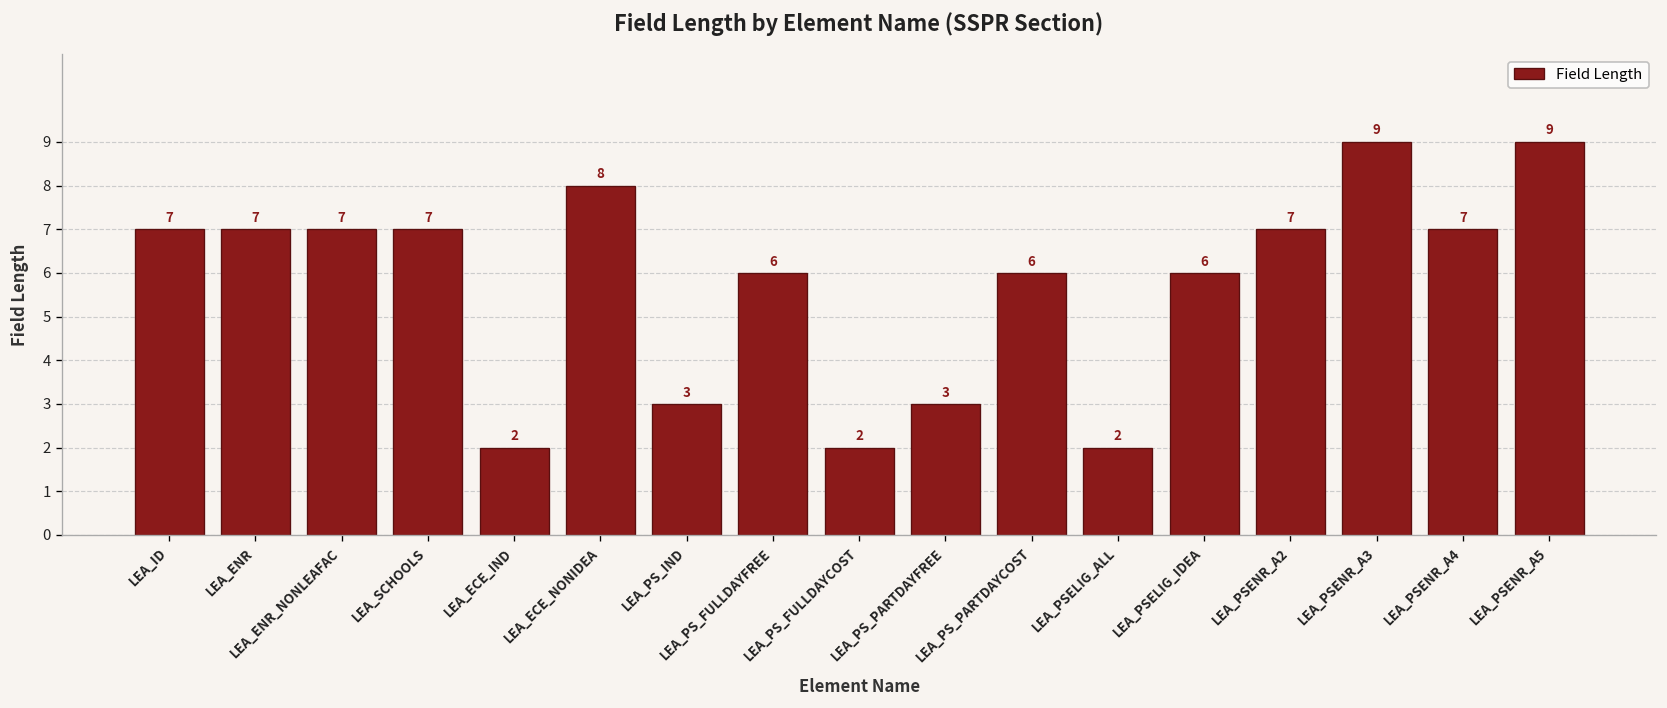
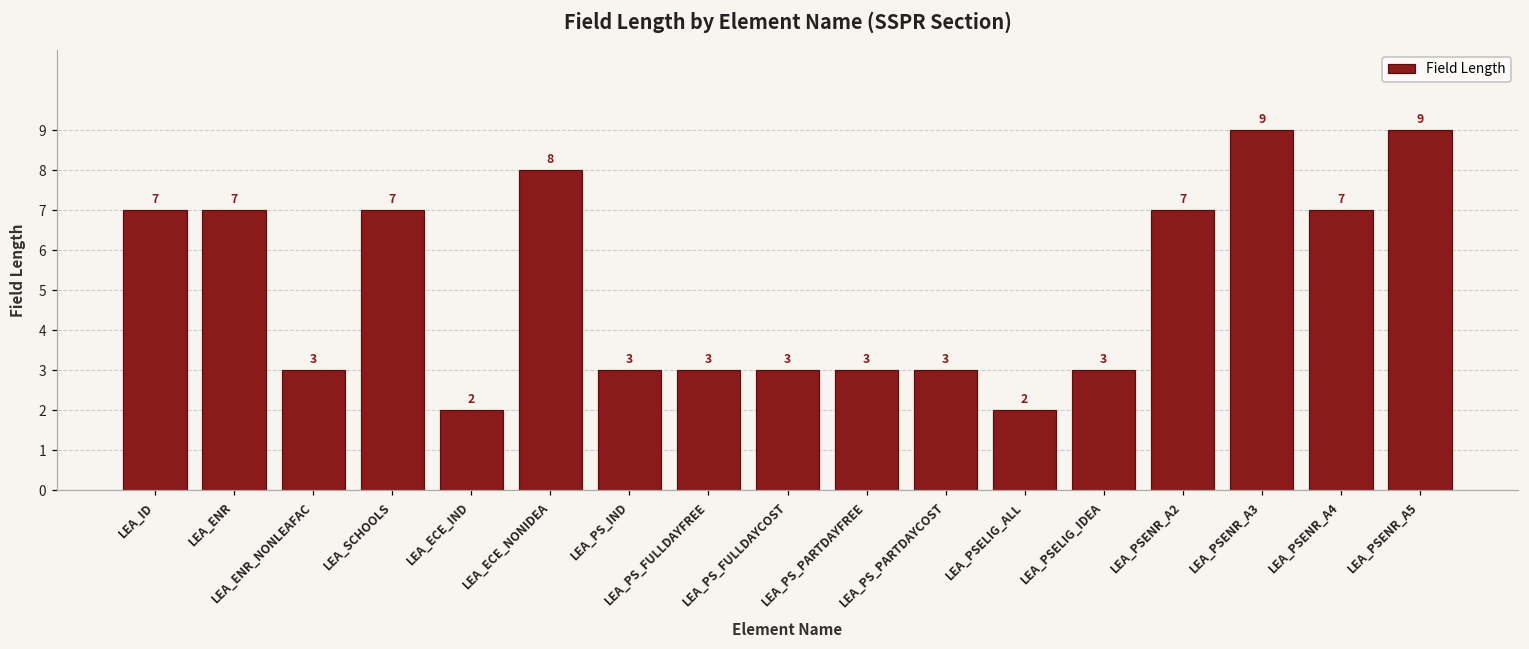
LEA_ENR_NONLEAFAC: 7 -> 3
LEA_PS_FULLDAYFREE: 6 -> 3
LEA_PS_FULLDAYCOST: 2 -> 3
LEA_PS_PARTDAYCOST: 6 -> 3
LEA_PSELIG_IDEA: 6 -> 3
